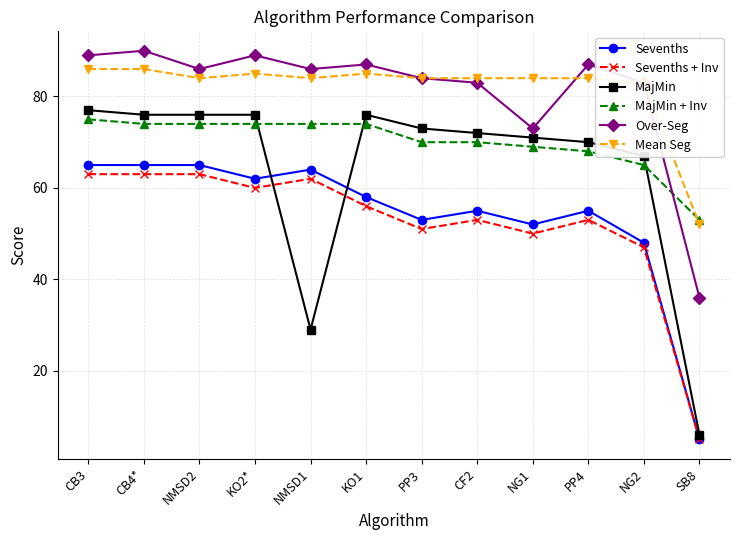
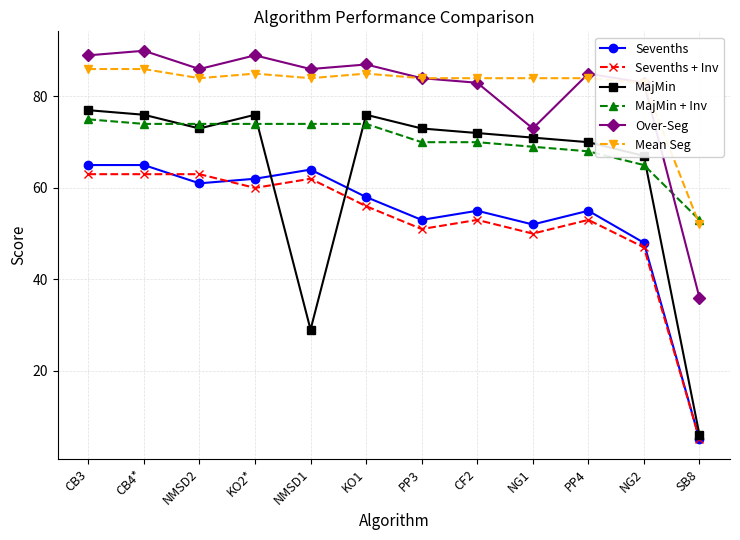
Sevenths, NMSD2: 65 -> 61
MajMin, NMSD2: 76 -> 73
Over-Seg, PP4: 87 -> 85
